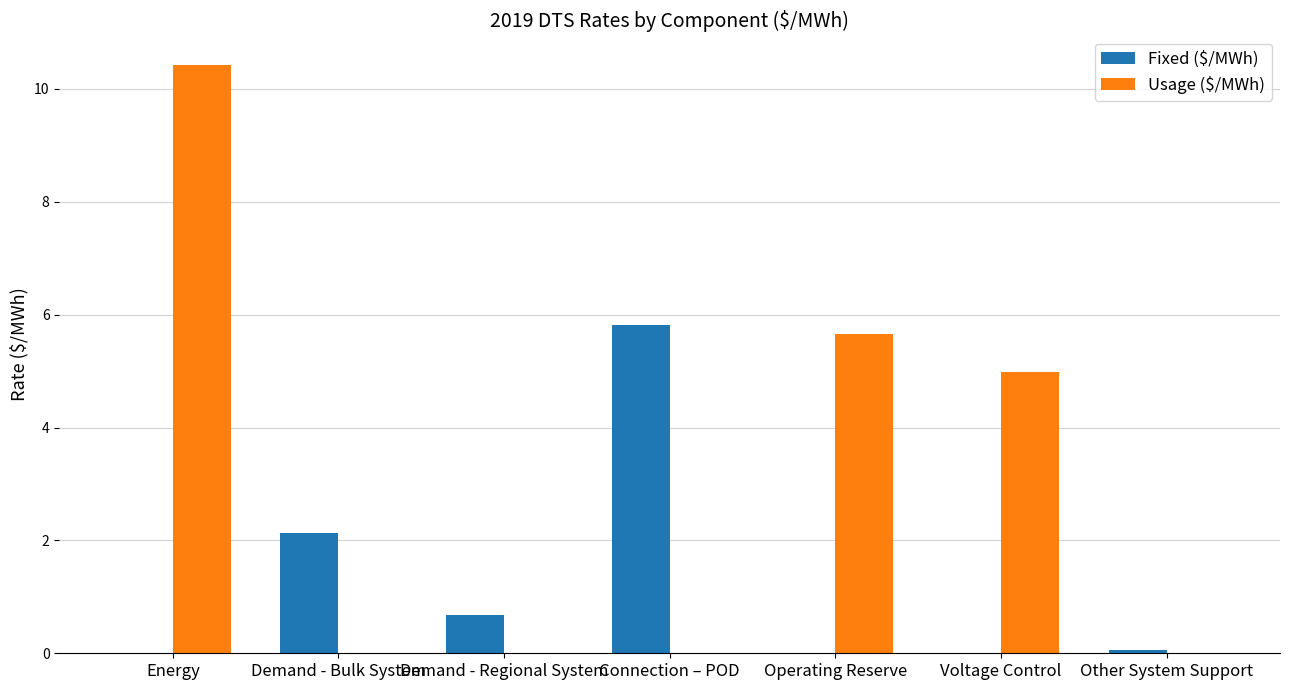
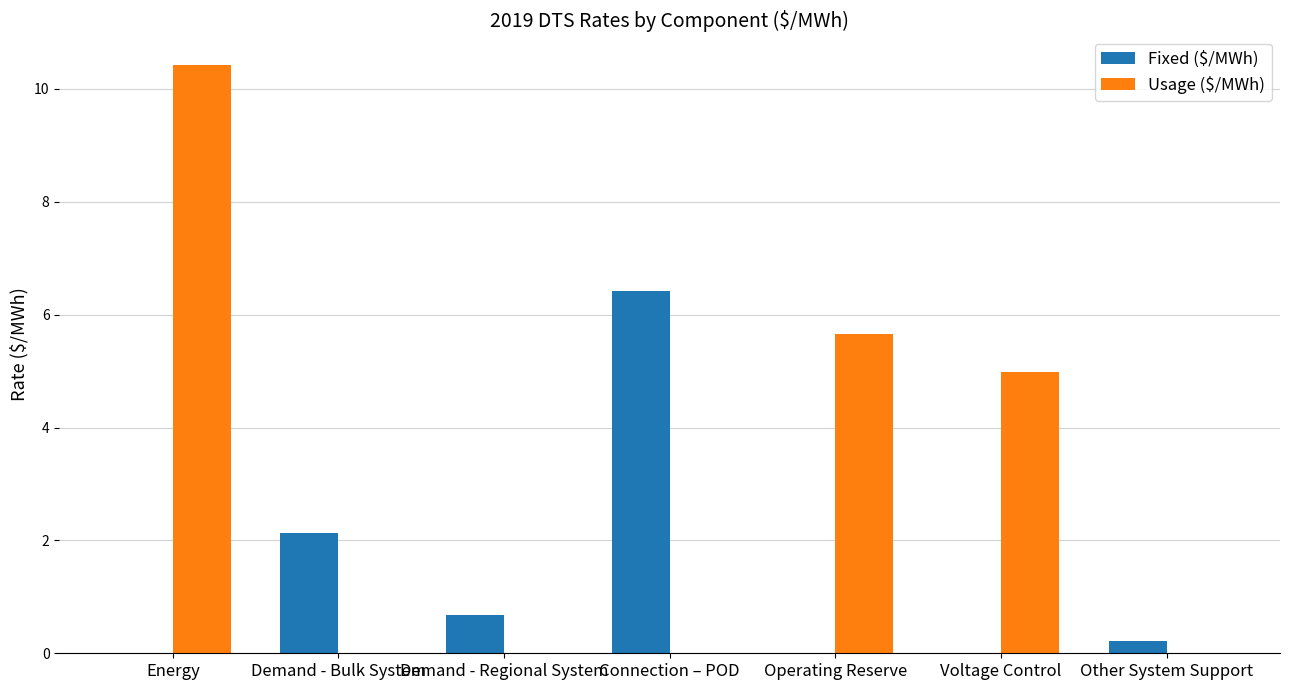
Fixed ($/MWh), Connection – POD: 5.8 -> 6.4
Fixed ($/MWh), Other System Support: 0.1 -> 0.2
